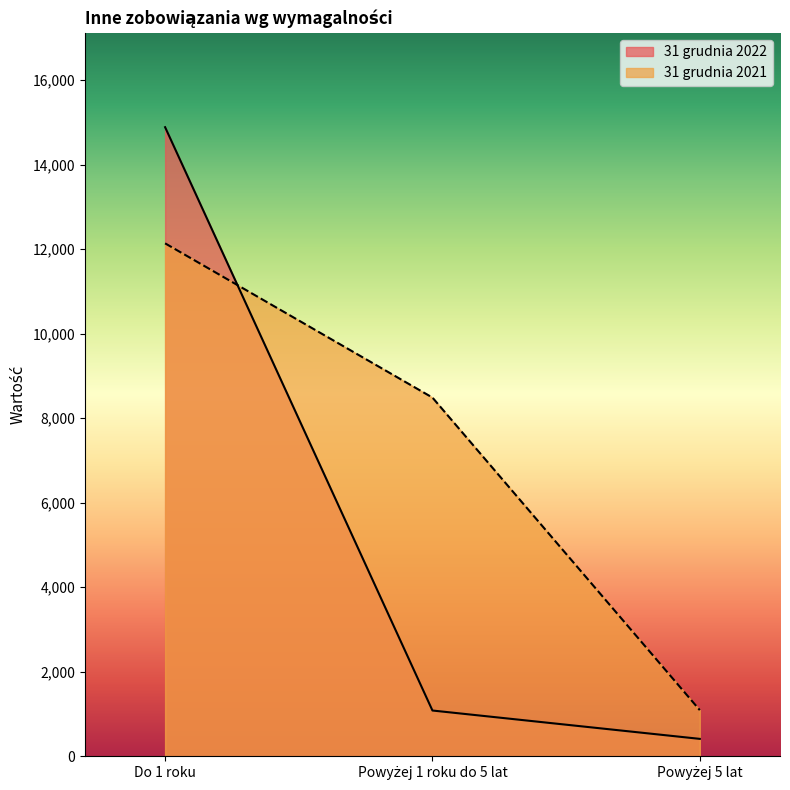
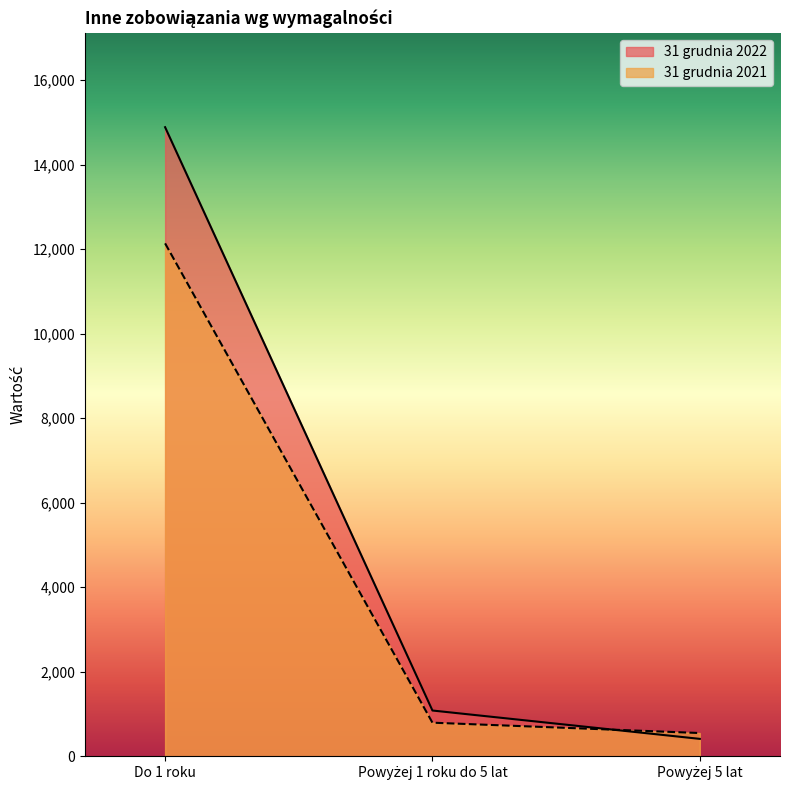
31 grudnia 2021, Powyżej 1 roku do 5 lat: 8,500 -> 800
31 grudnia 2021, Powyżej 5 lat: 1,100 -> 600
